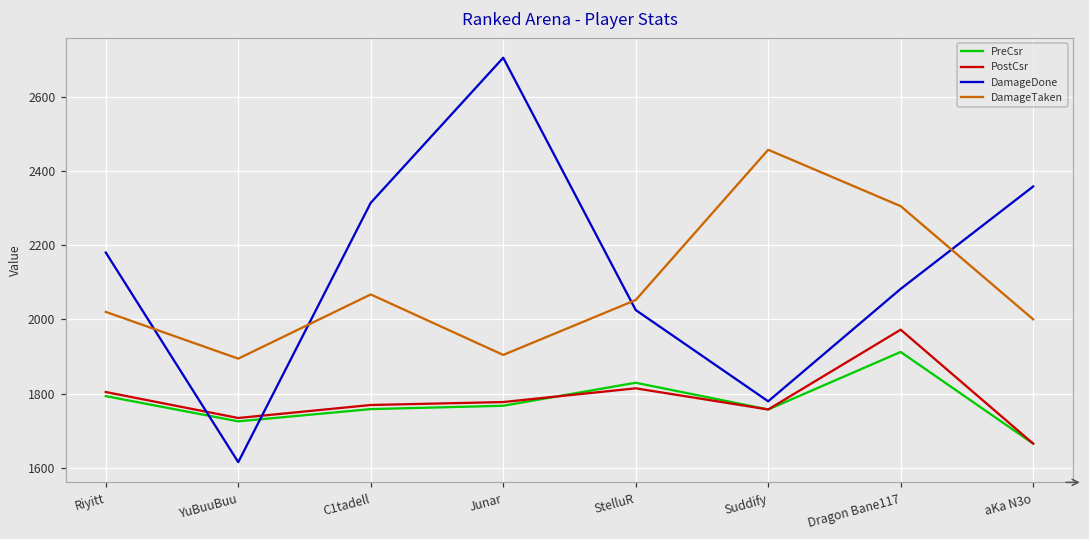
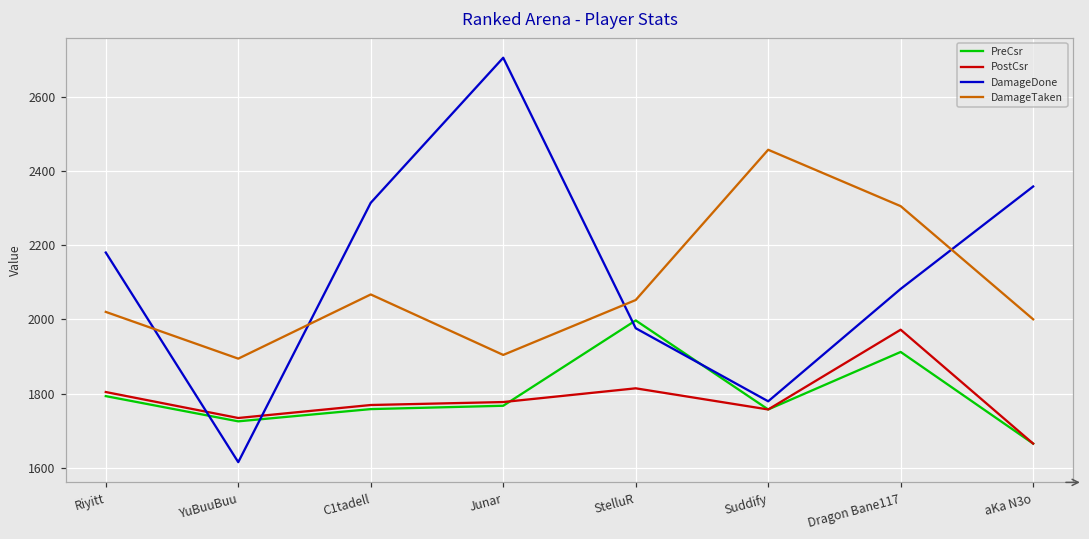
PreCsr, StelluR: 1830 -> 2000
DamageDone, StelluR: 2030 -> 1980
